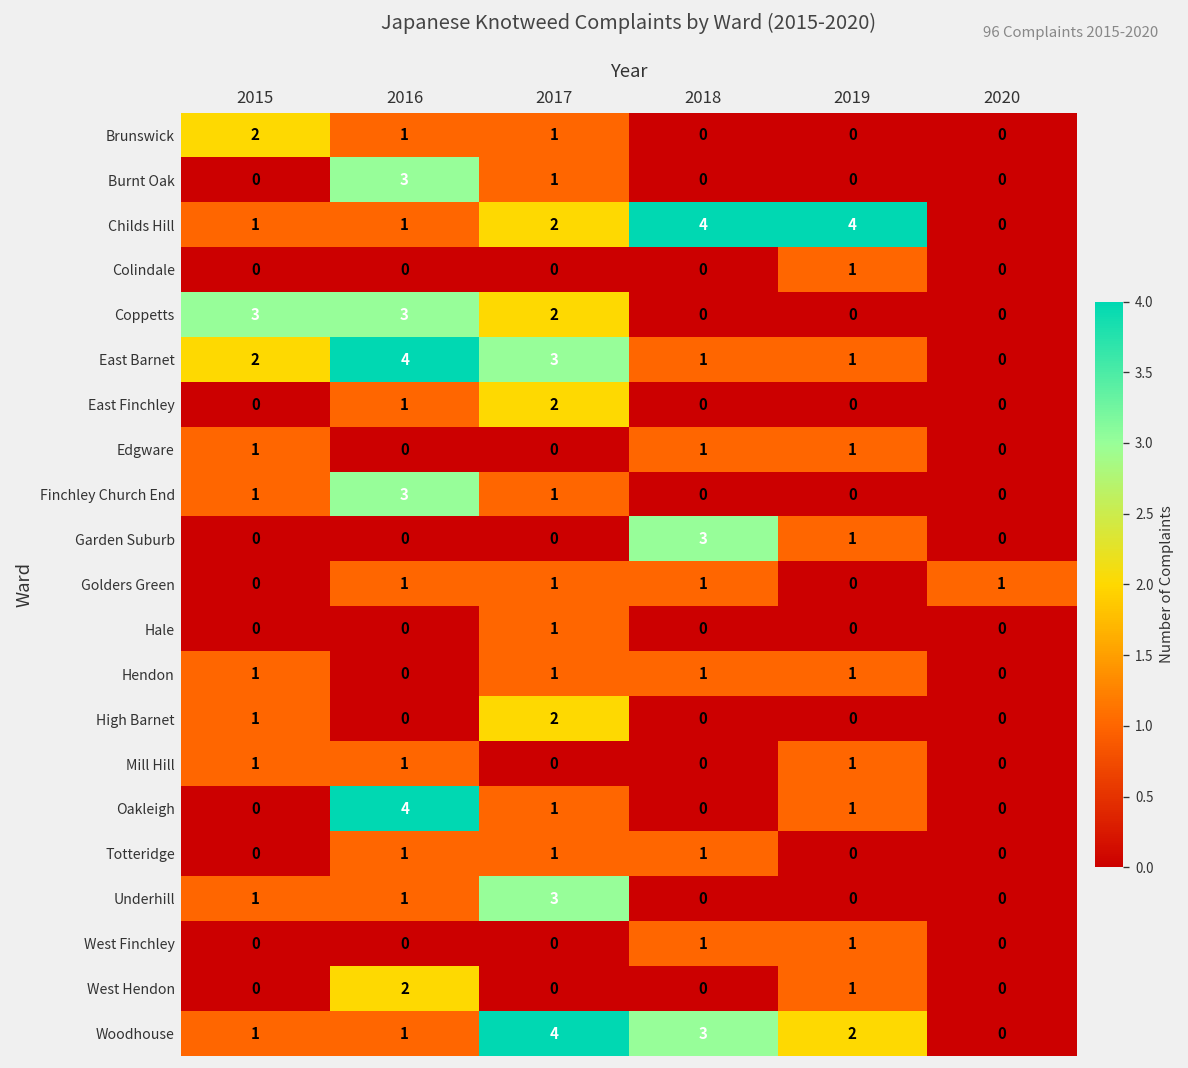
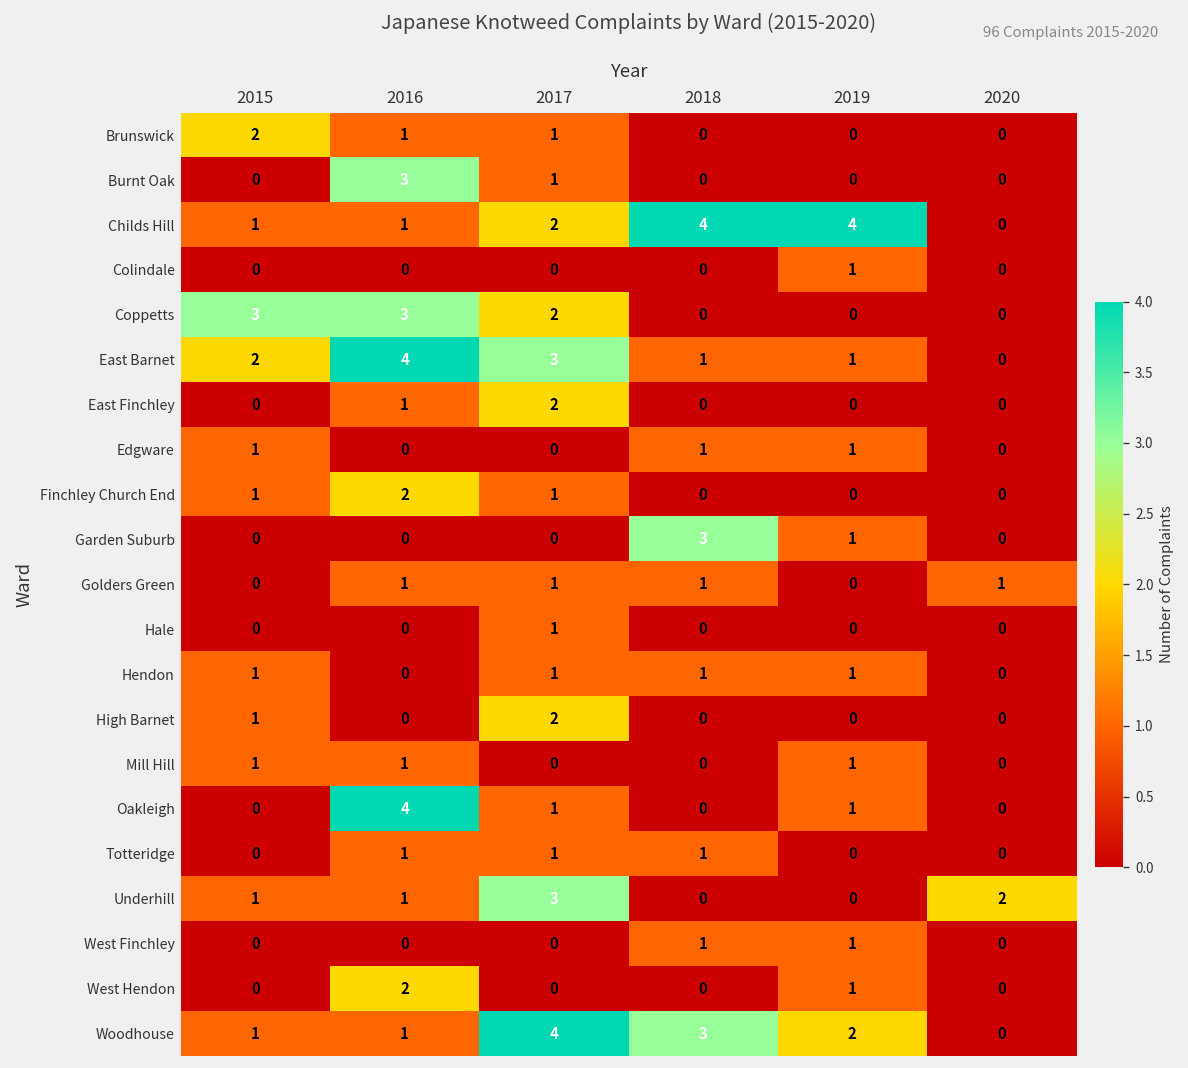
Finchley Church End, 2016: 3 -> 2
Underhill, 2020: 0 -> 2
